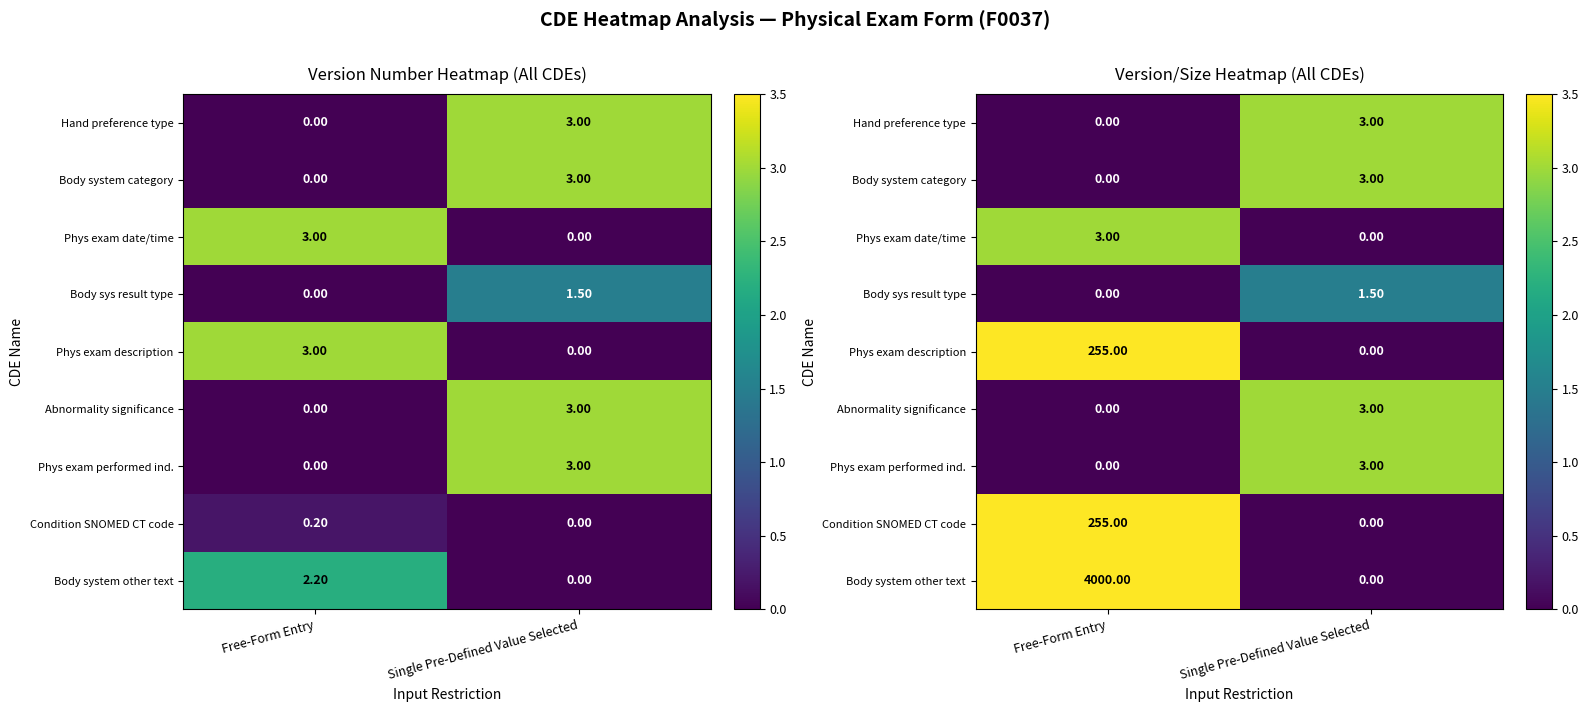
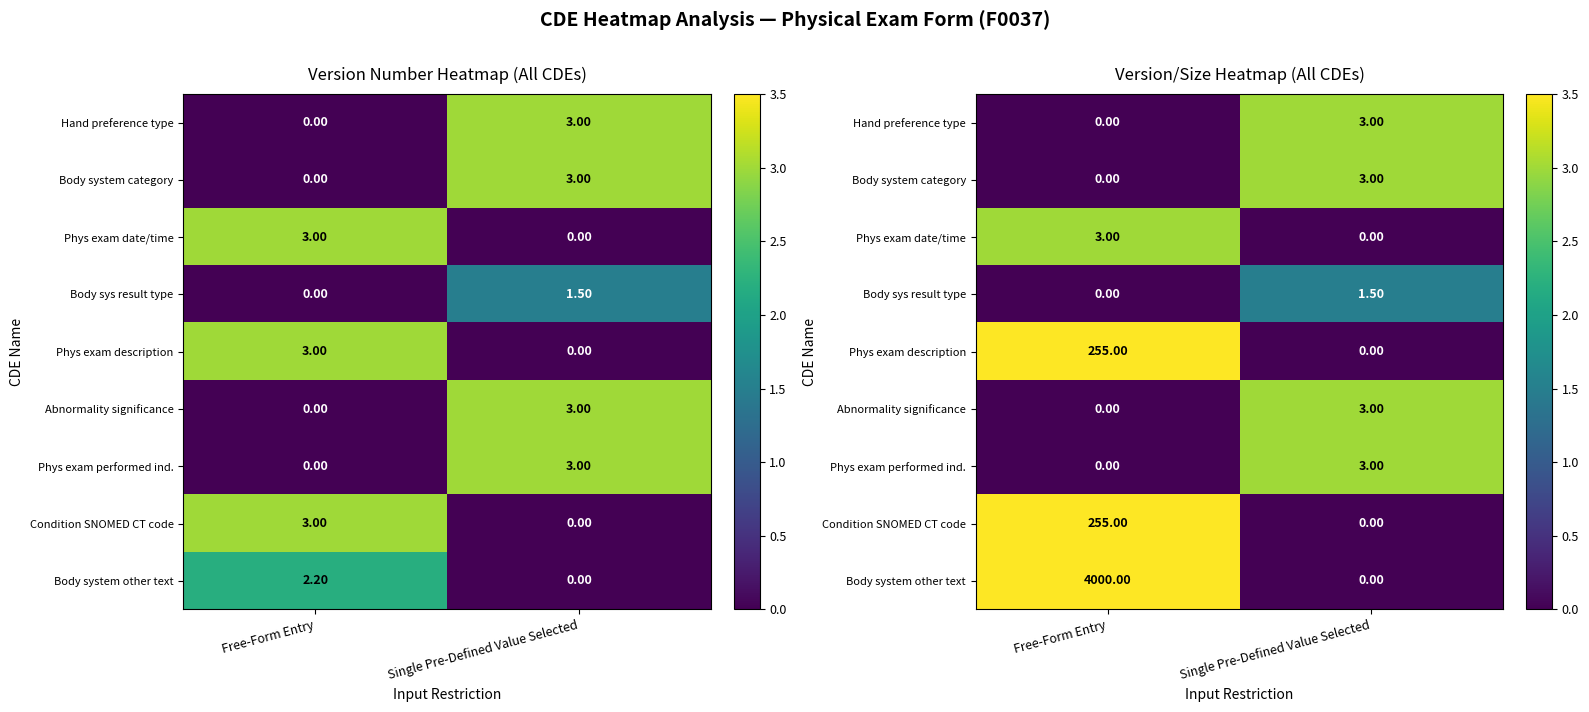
Version Number Heatmap (All CDEs), Condition SNOMED CT code, Free-Form Entry: 0.20 -> 3.00
